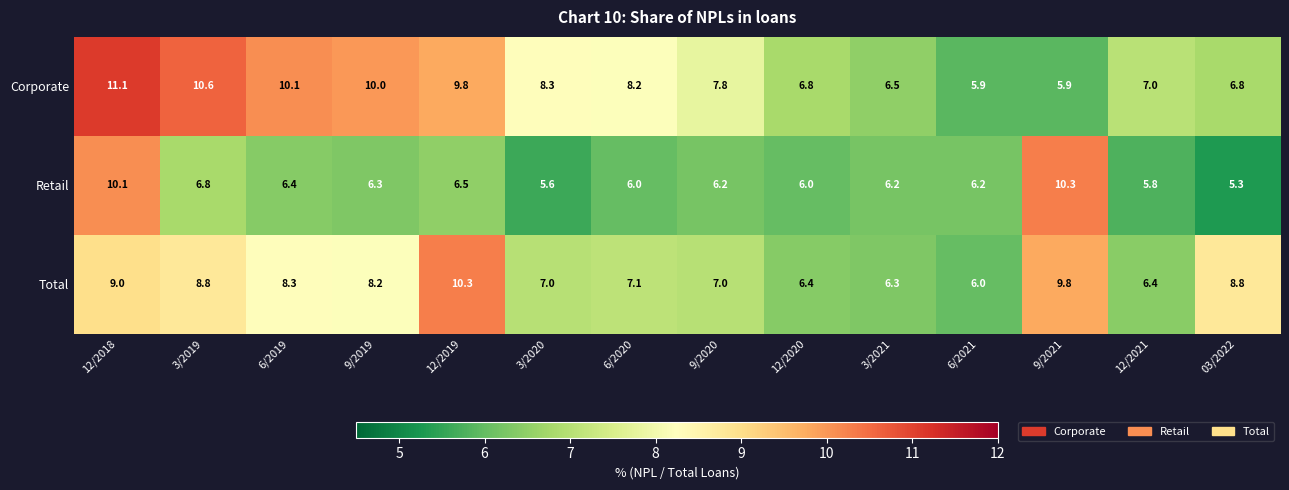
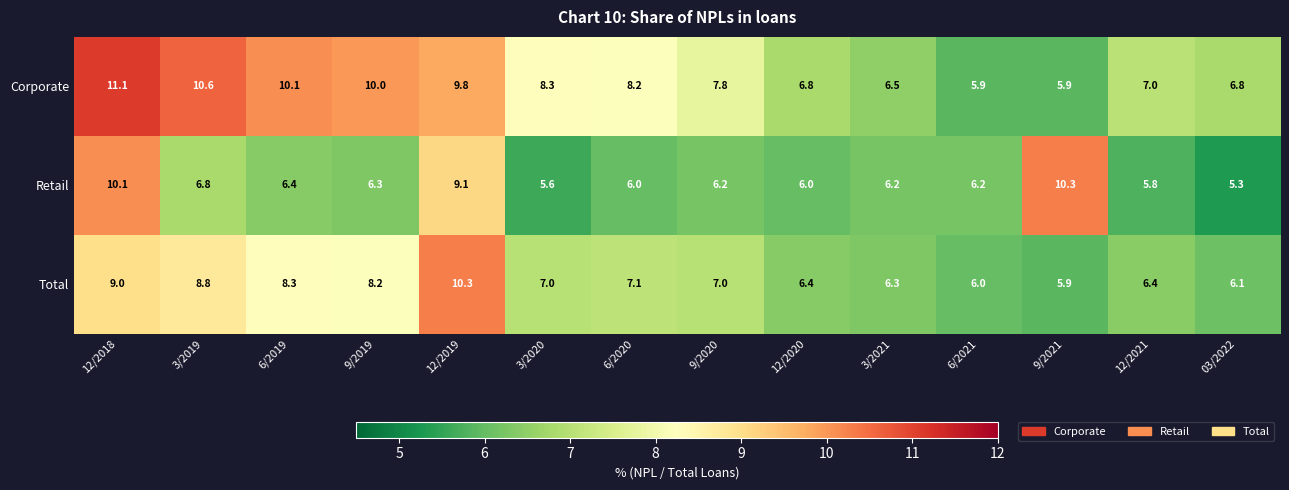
Retail, 12/2019: 6.5 -> 9.1
Total, 9/2021: 9.8 -> 5.9
Total, 03/2022: 8.8 -> 6.1
